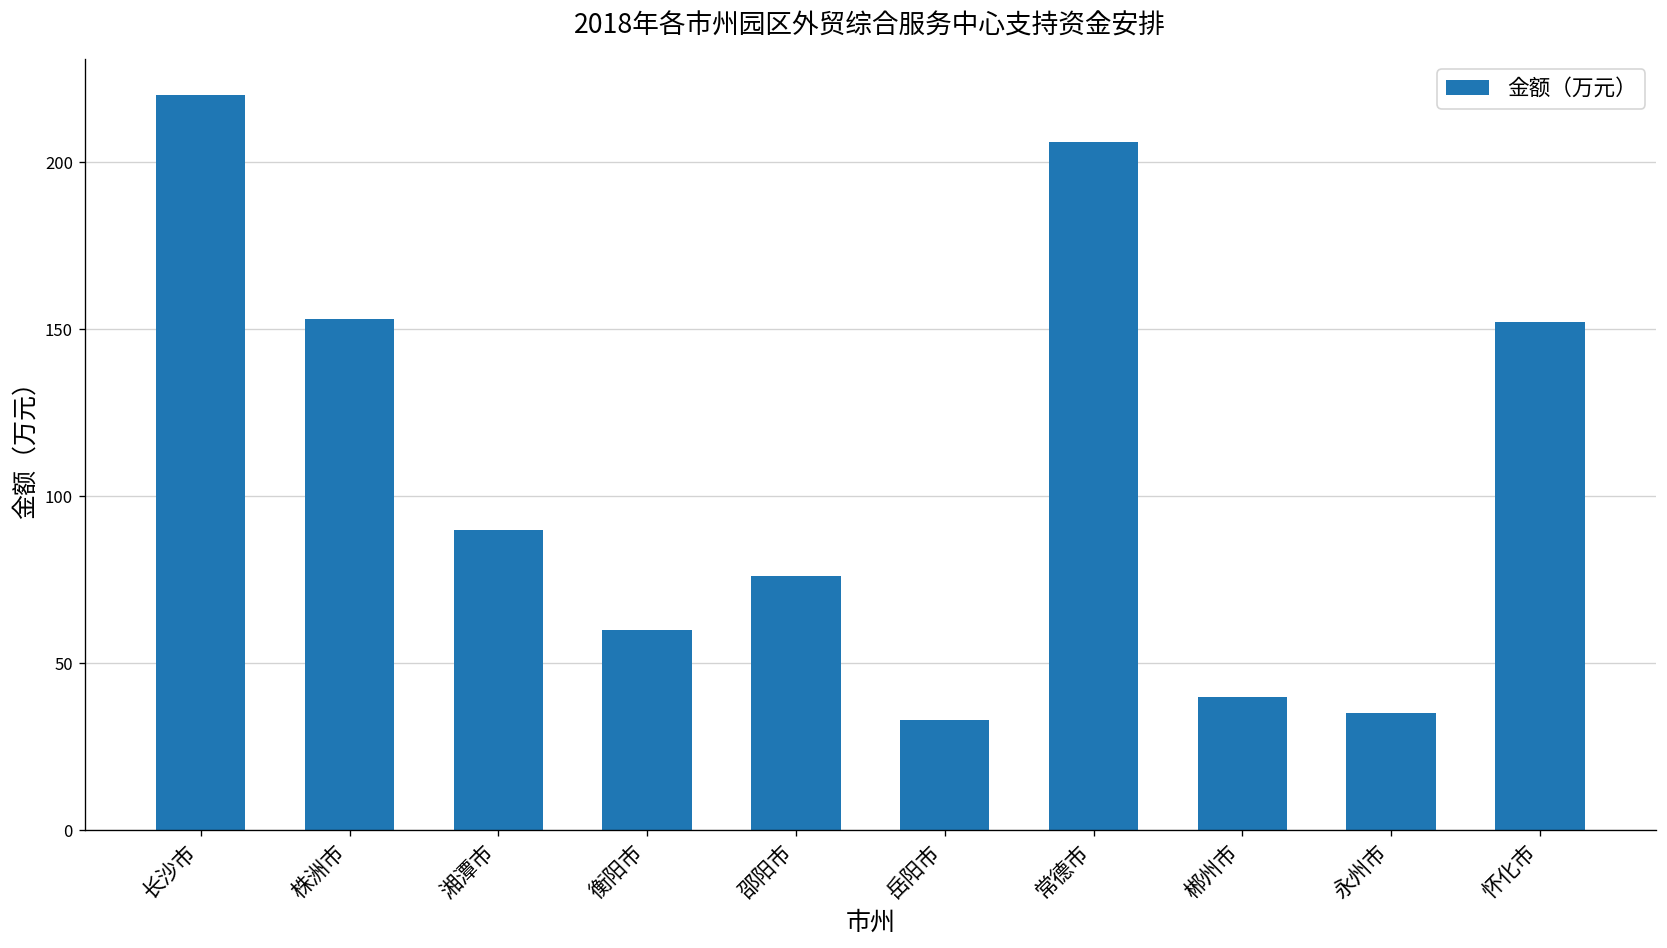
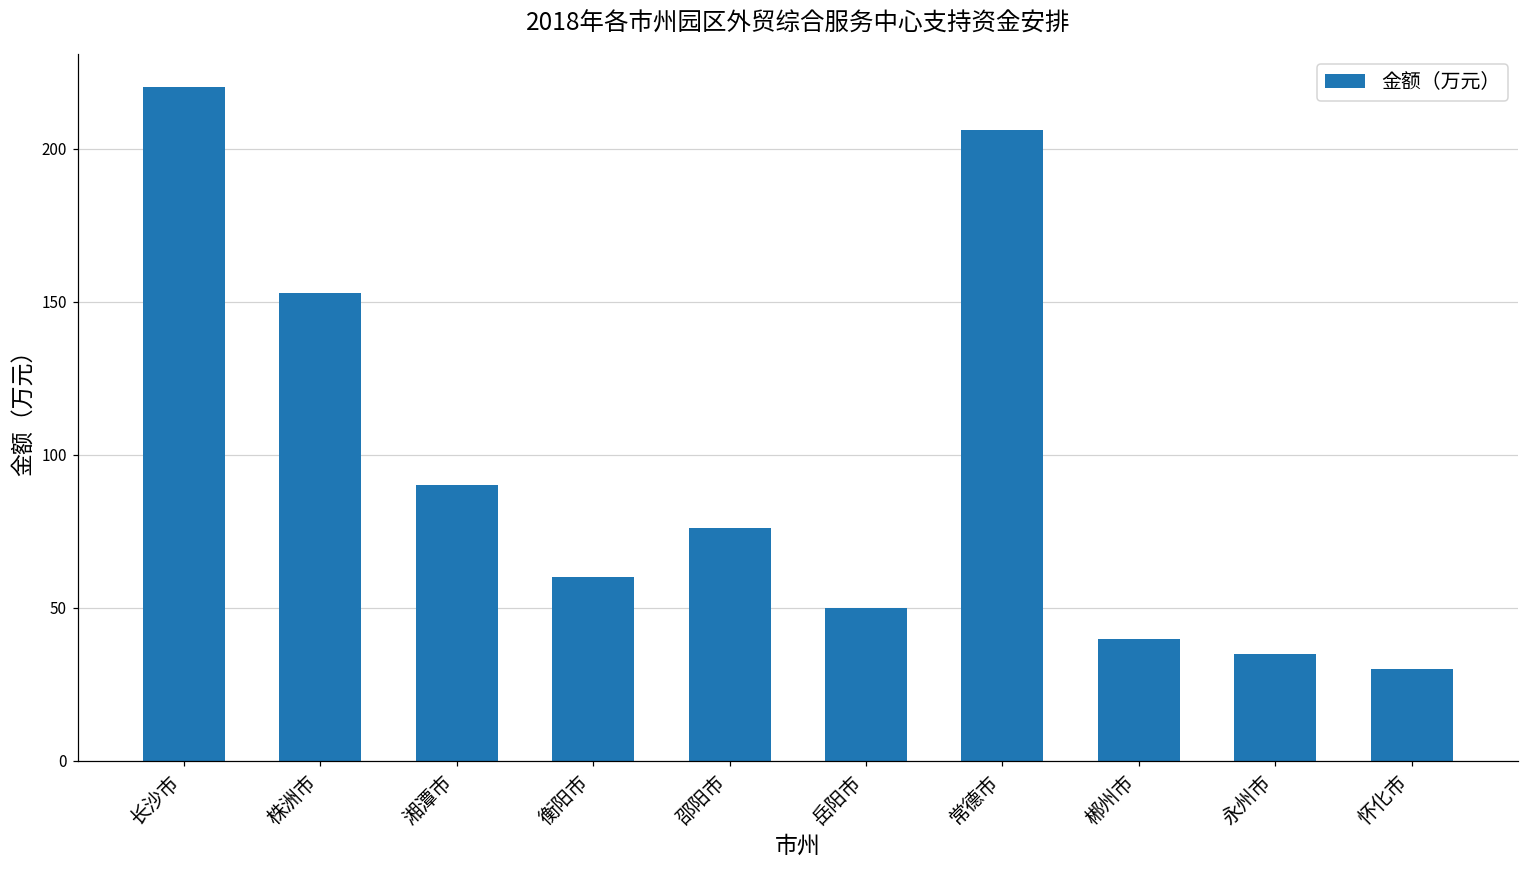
岳阳市: 33 -> 50
怀化市: 152 -> 30
